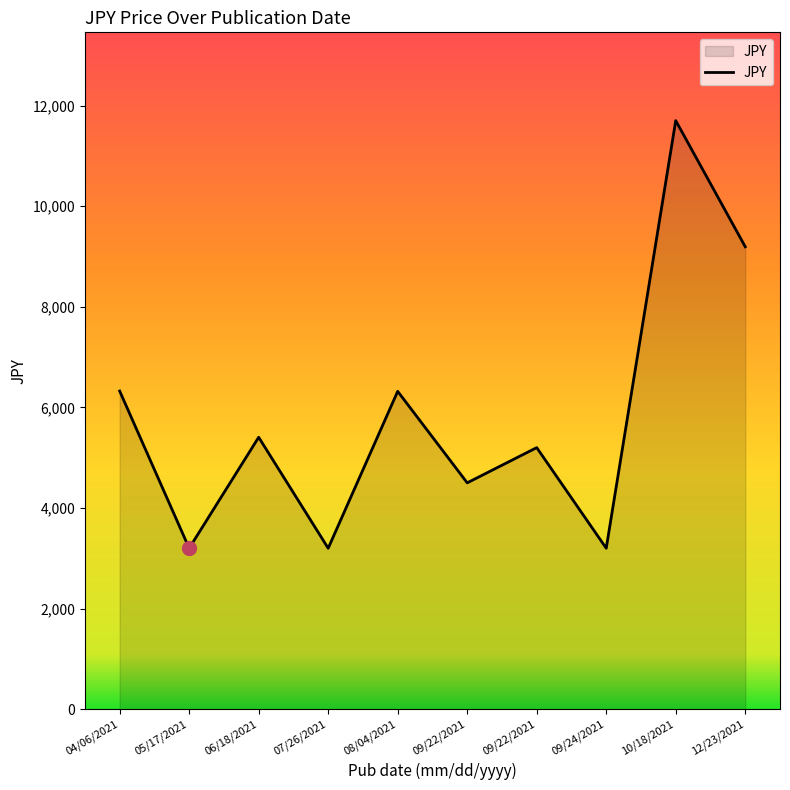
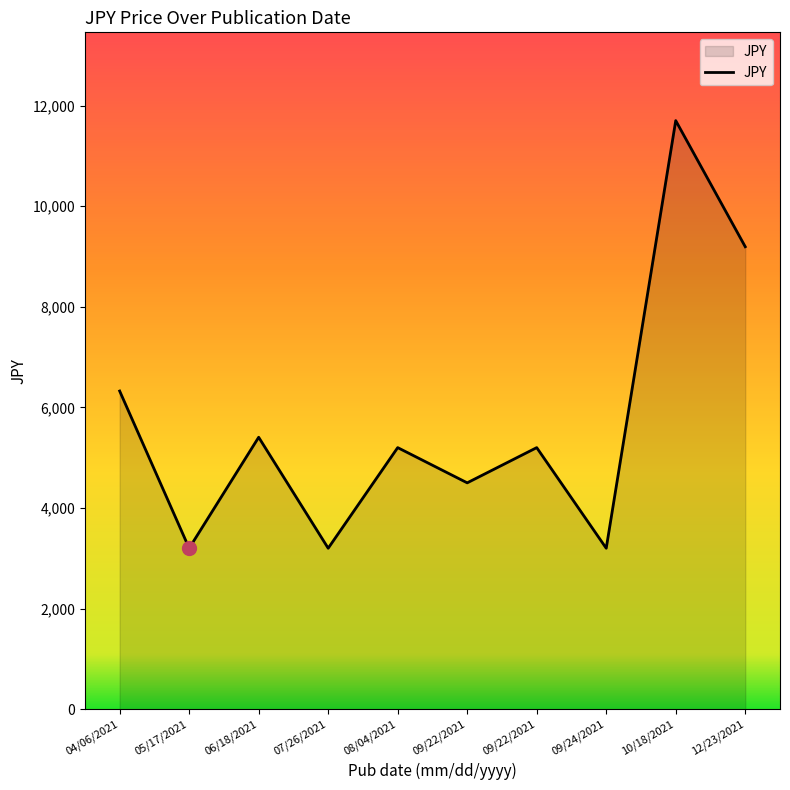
JPY, 08/04/2021: 6,300 -> 5,200
